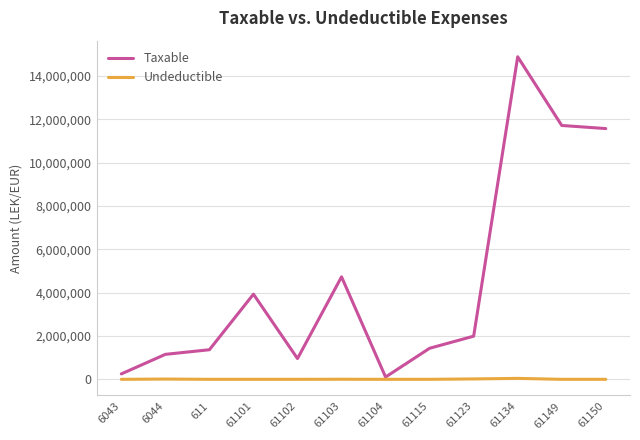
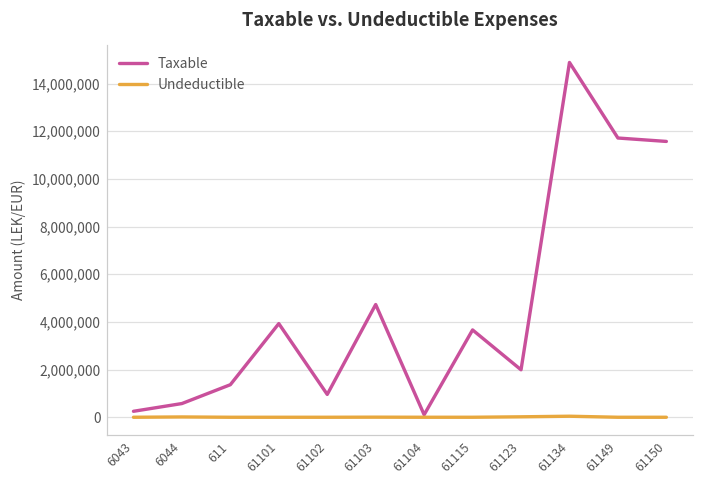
Taxable, 6044: 1,200,000 -> 600,000
Taxable, 61115: 1,400,000 -> 3,700,000
